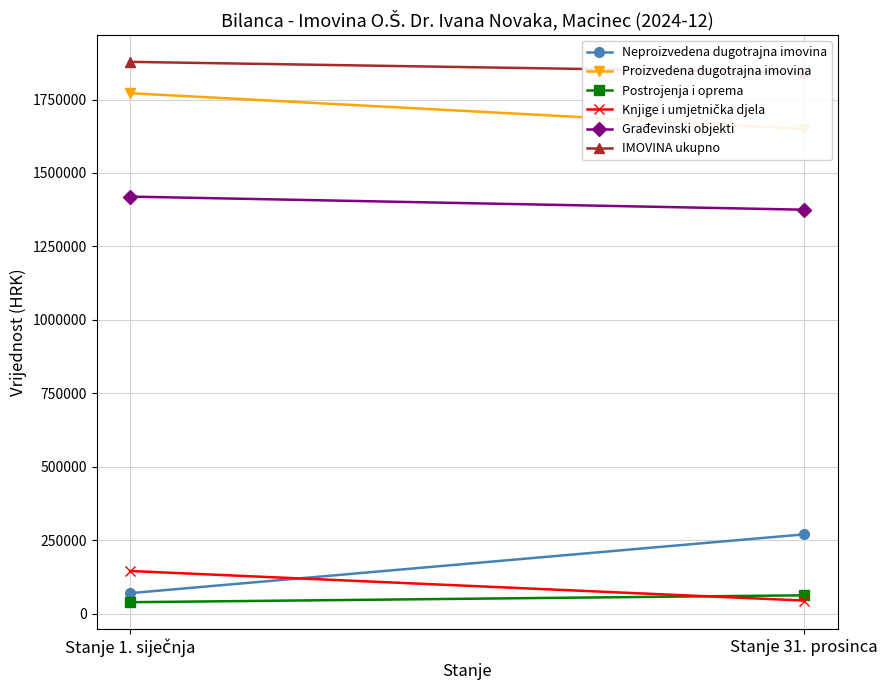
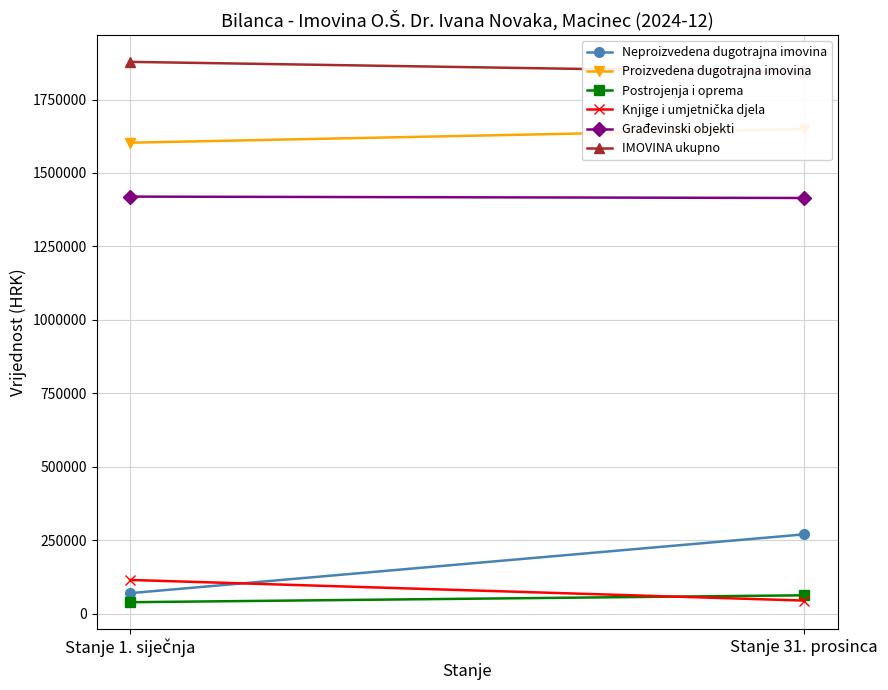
Proizvedena dugotrajna imovina, Stanje 1. siječnja: 1770000 -> 1600000
Knjige i umjetnička djela, Stanje 1. siječnja: 140000 -> 110000
Građevinski objekti, Stanje 31. prosinca: 1370000 -> 1410000
